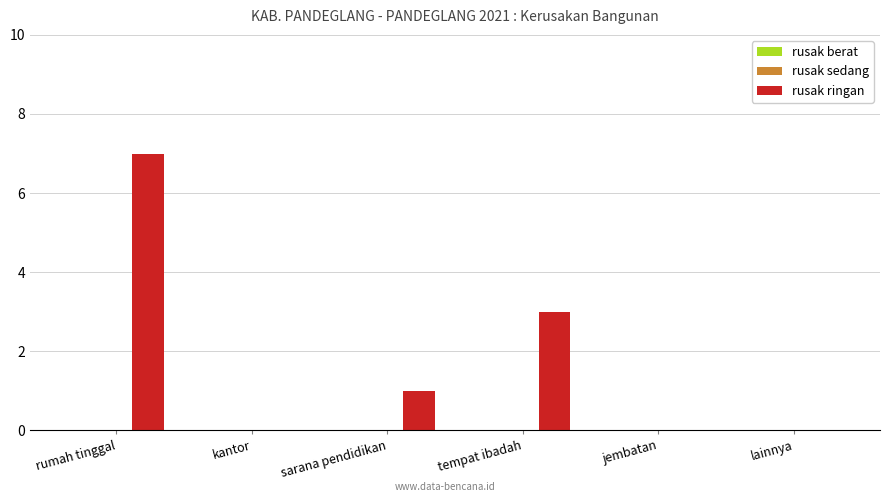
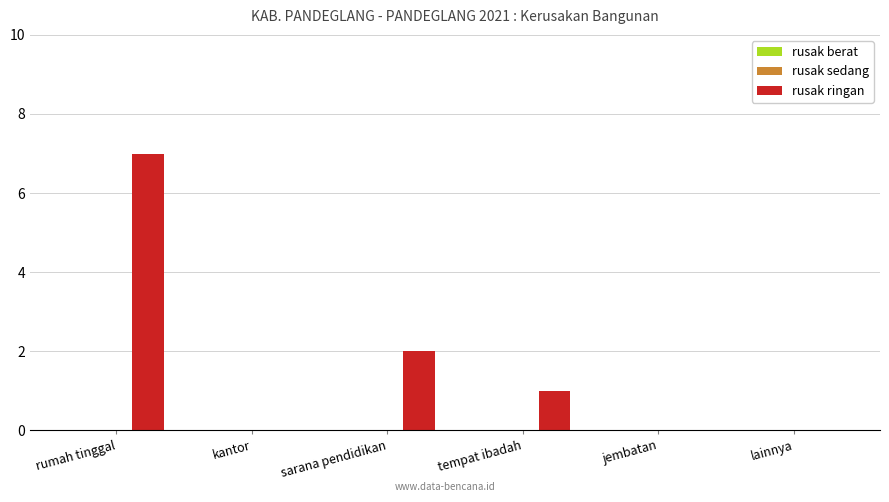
rusak ringan, sarana pendidikan: 1 -> 2
rusak ringan, tempat ibadah: 3 -> 1
